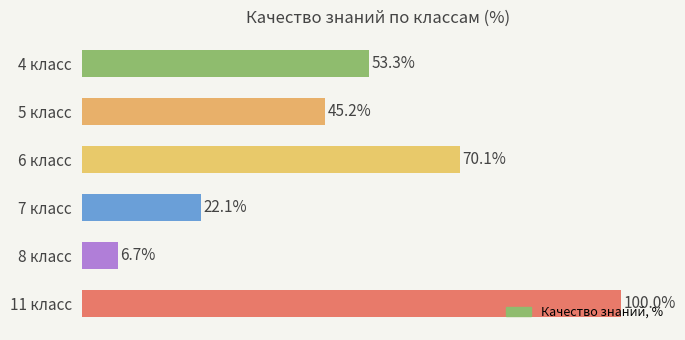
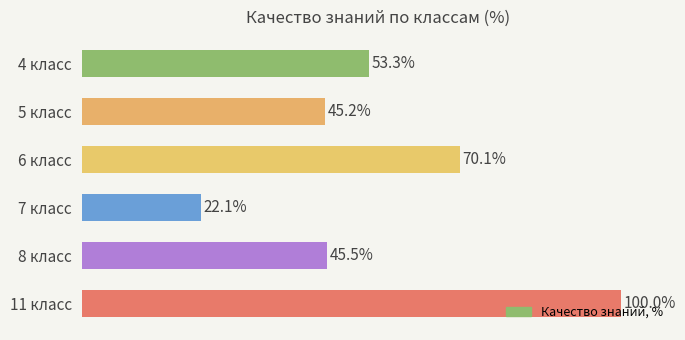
8 класс: 6.7% -> 45.5%
